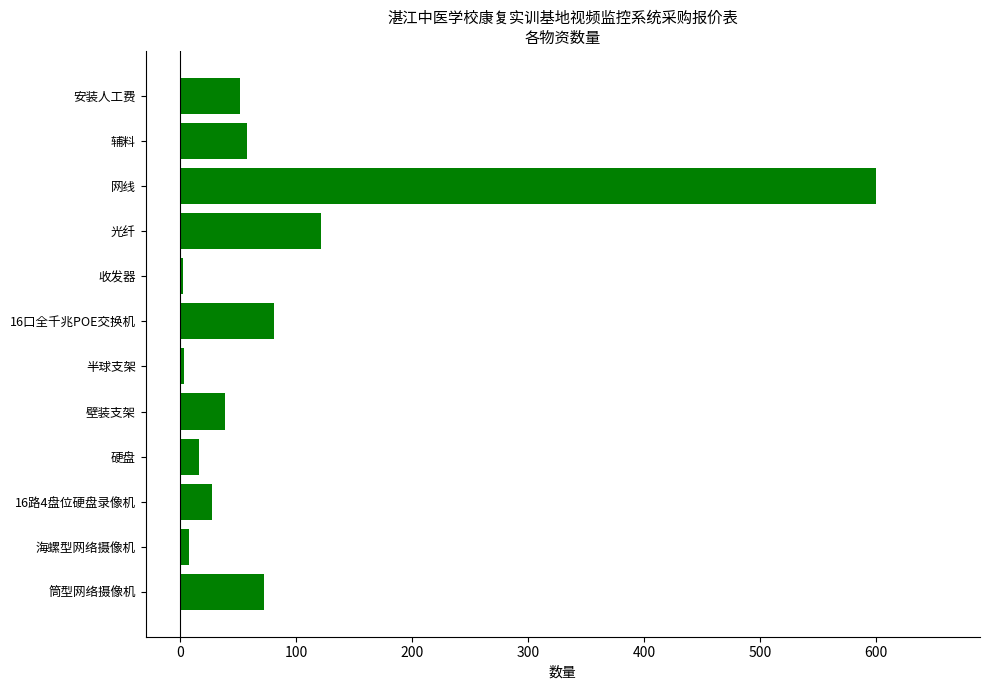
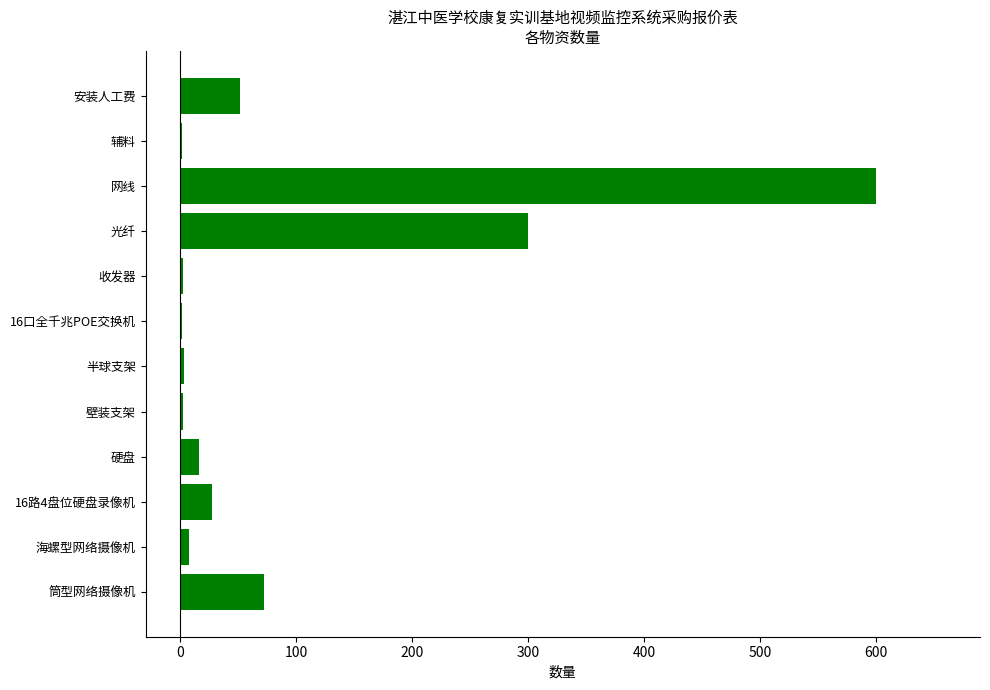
辅料: 57 -> 1
光纤: 121 -> 300
16口全千兆POE交换机: 81 -> 1
壁装支架: 38 -> 2
